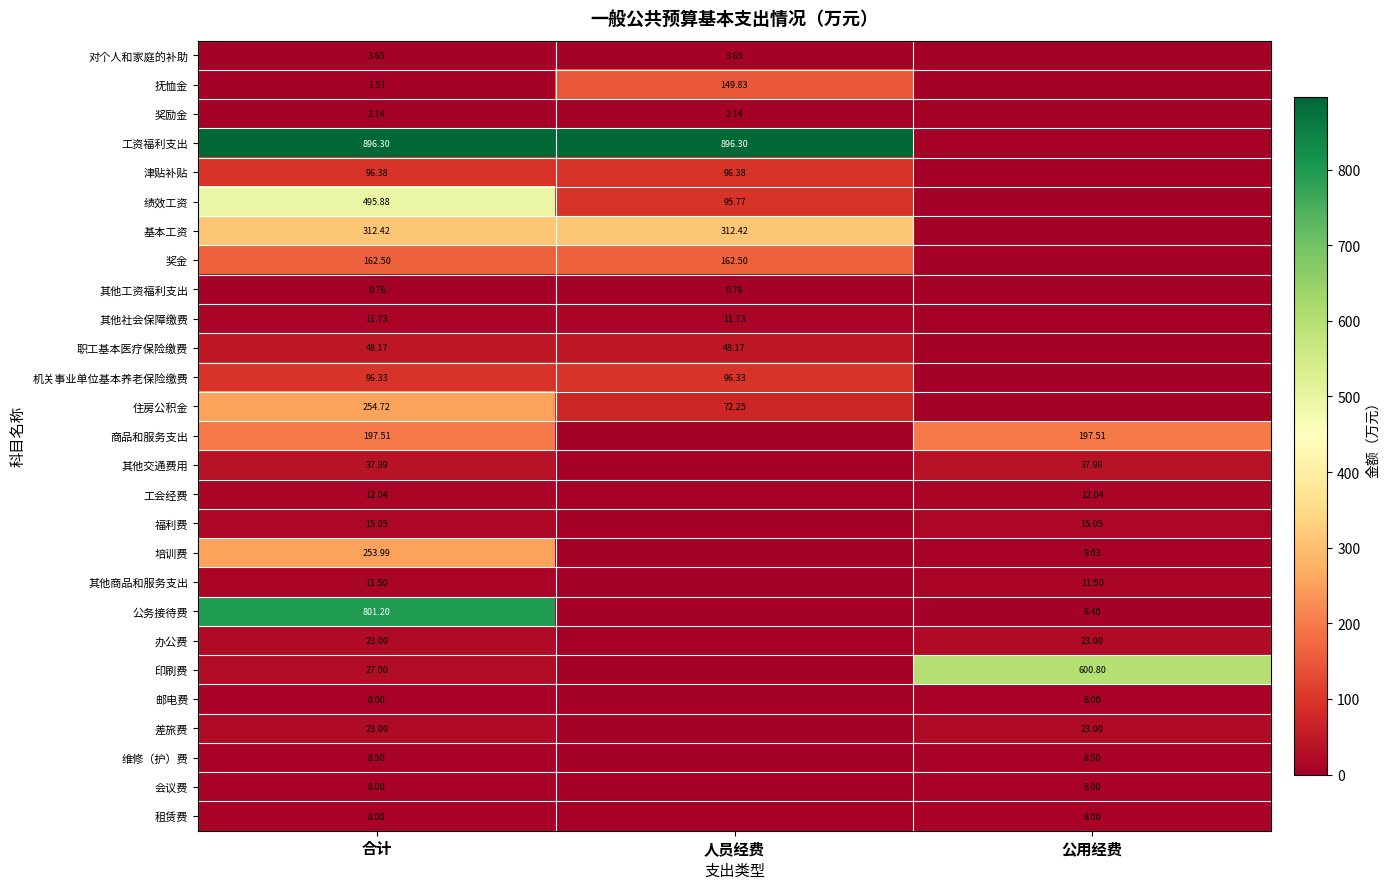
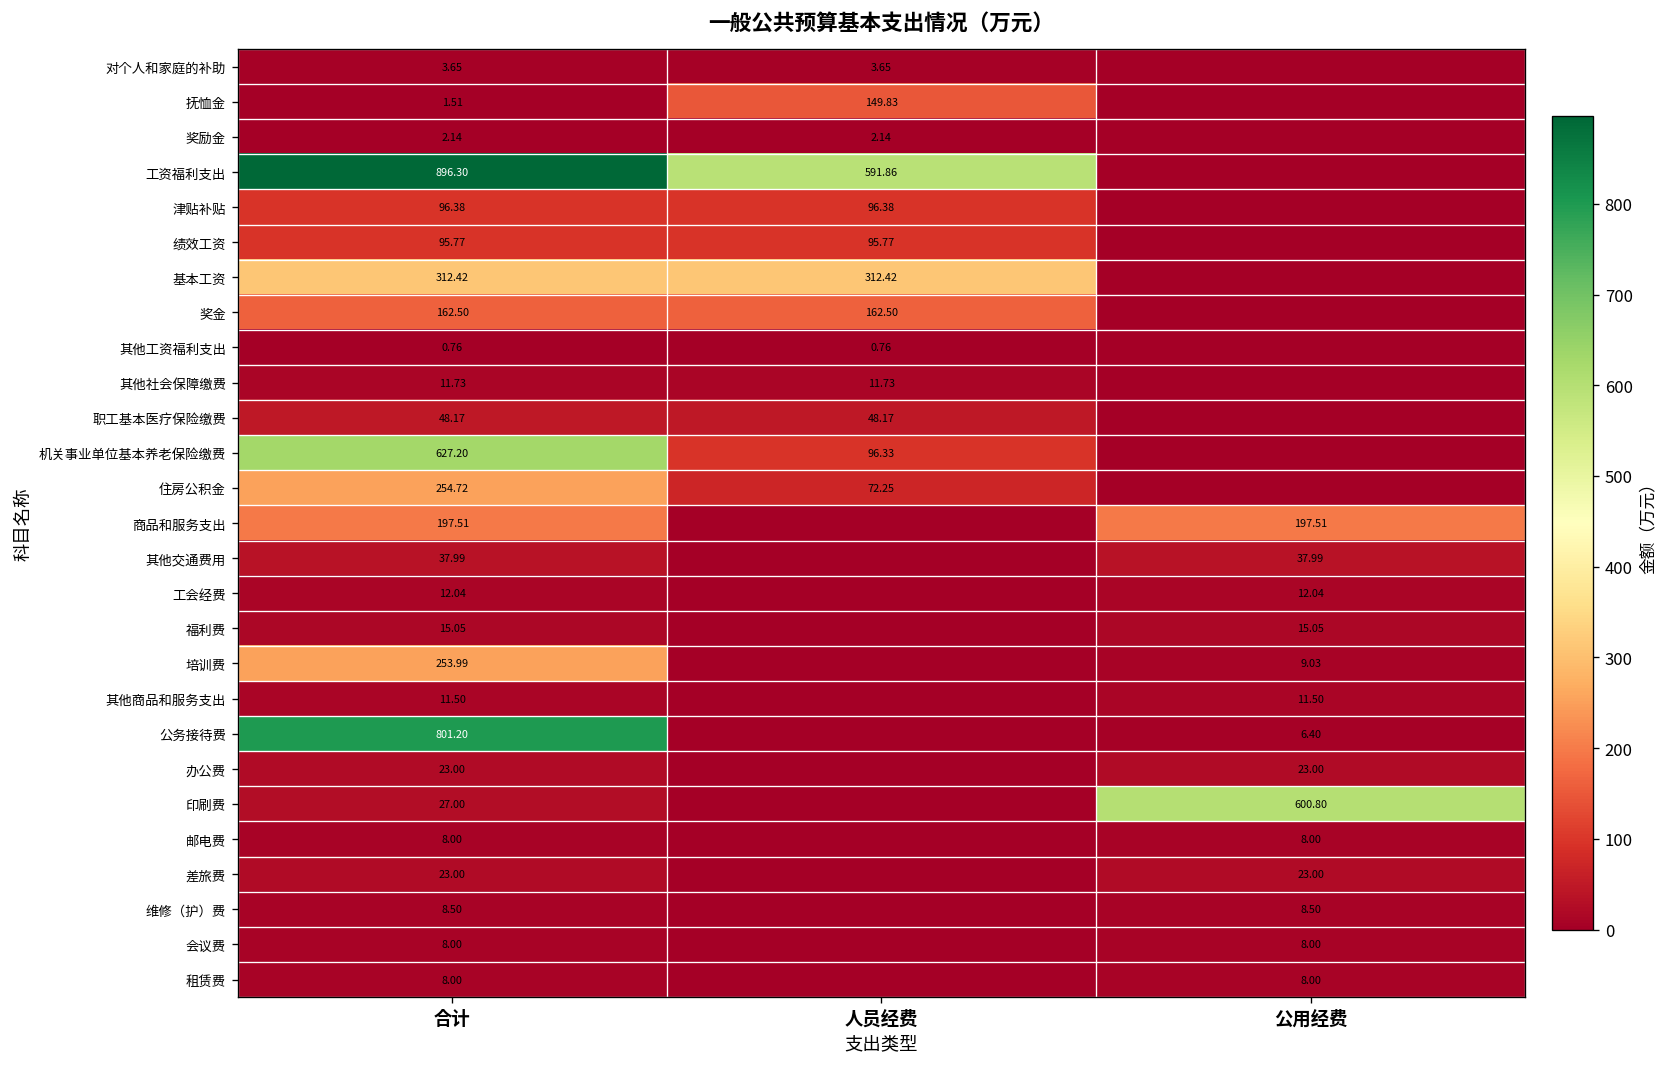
工资福利支出, 人员经费: 896.30 -> 591.86
绩效工资, 合计: 495.88 -> 95.77
机关事业单位基本养老保险缴费, 合计: 96.33 -> 627.20
